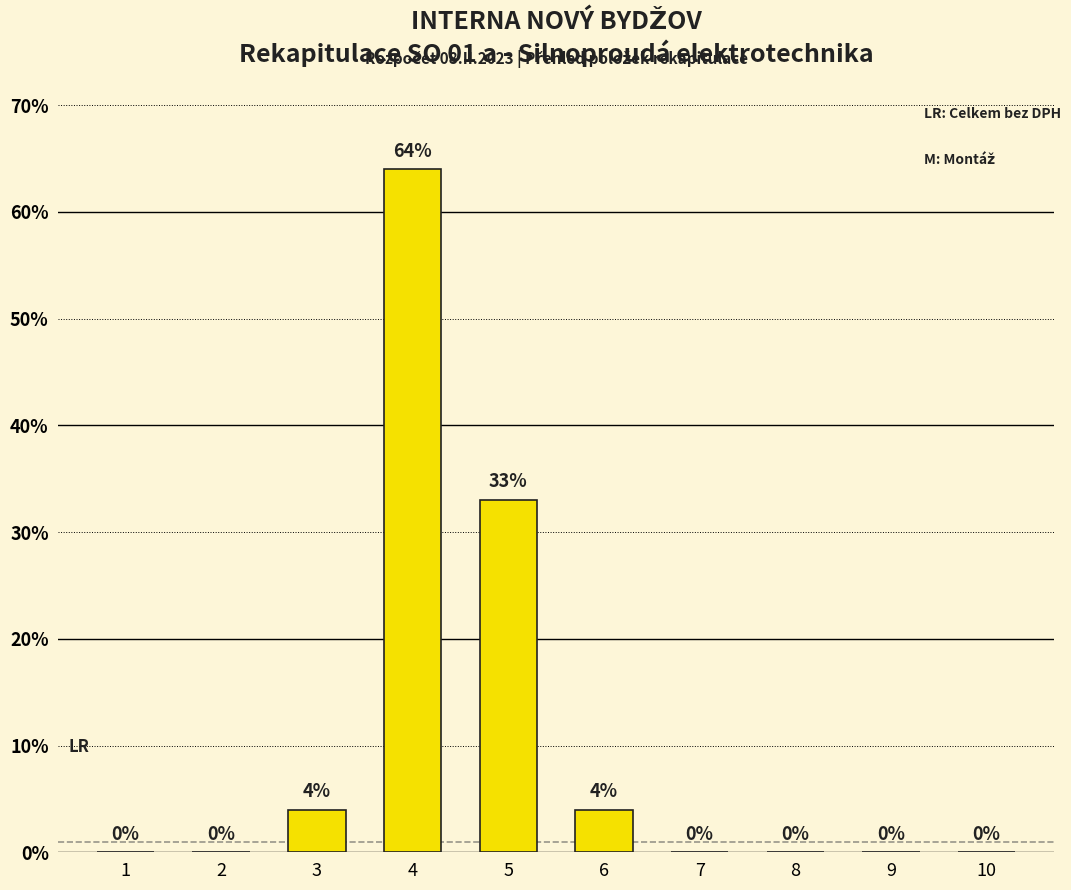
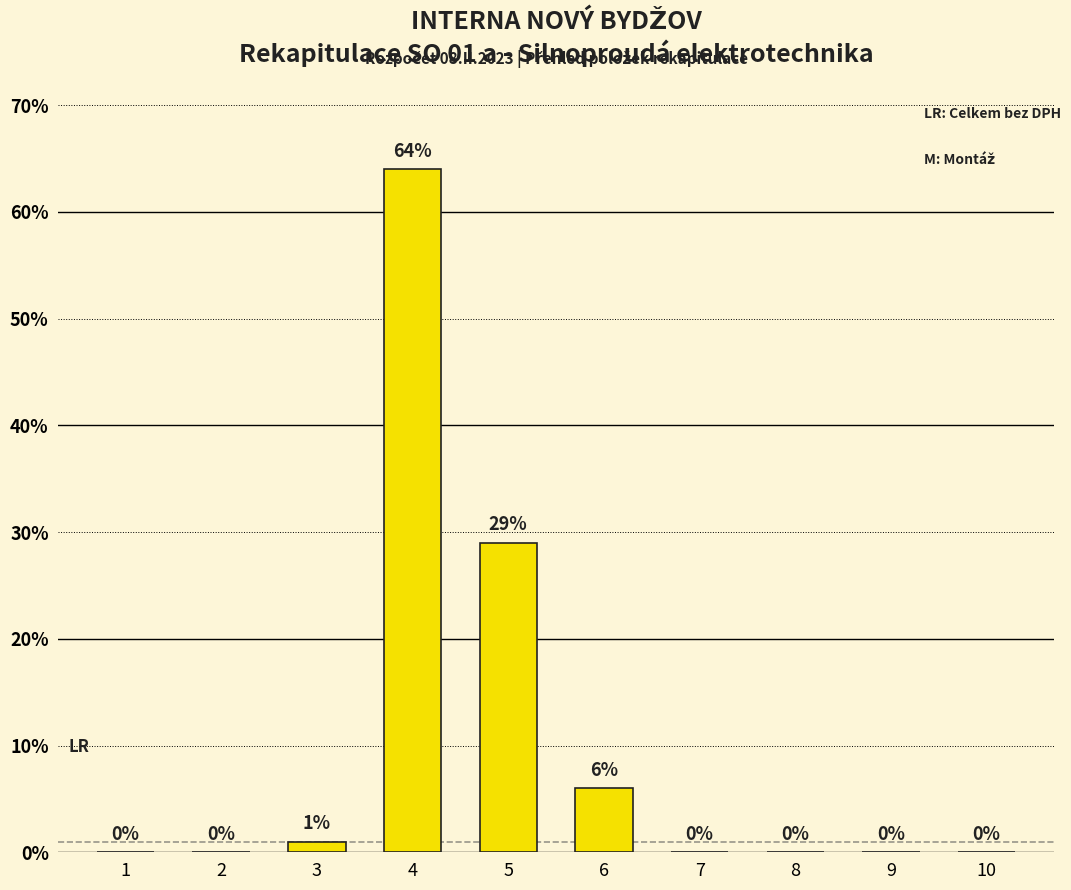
3: 4% -> 1%
5: 33% -> 29%
6: 4% -> 6%
